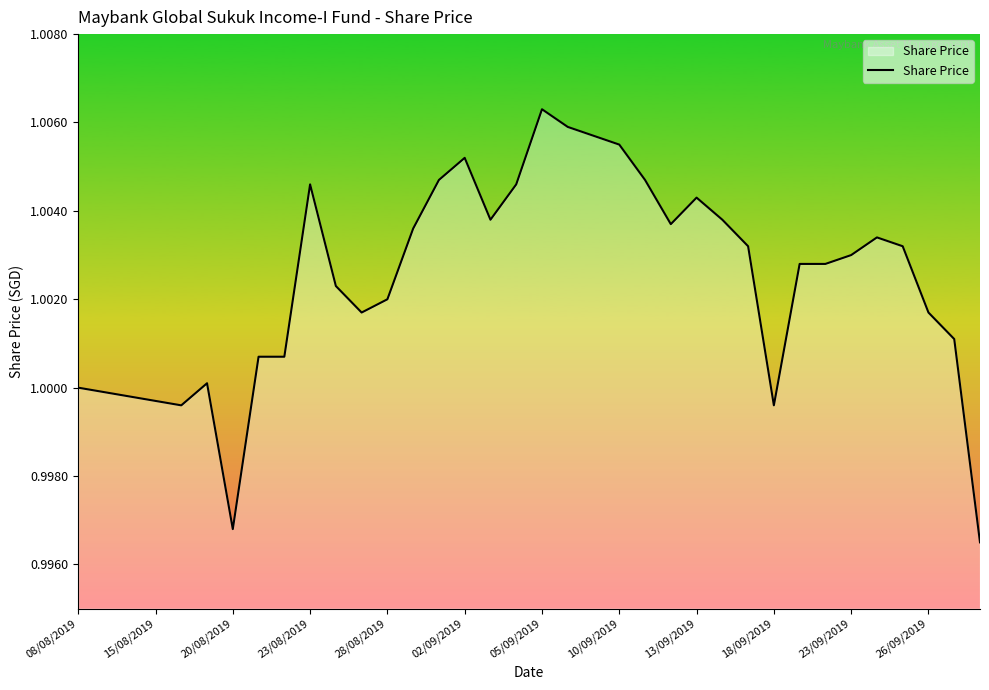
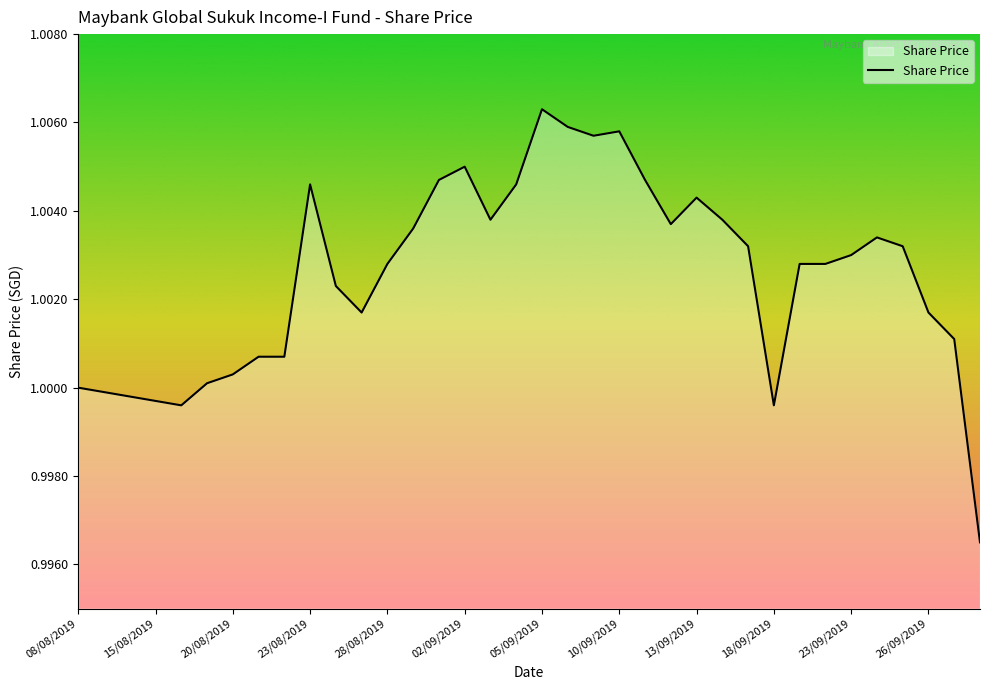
20/08/2019: 0.9968 -> 1.0003
28/08/2019: 1.0020 -> 1.0028
02/09/2019: 1.0052 -> 1.0050
10/09/2019: 1.0055 -> 1.0058
